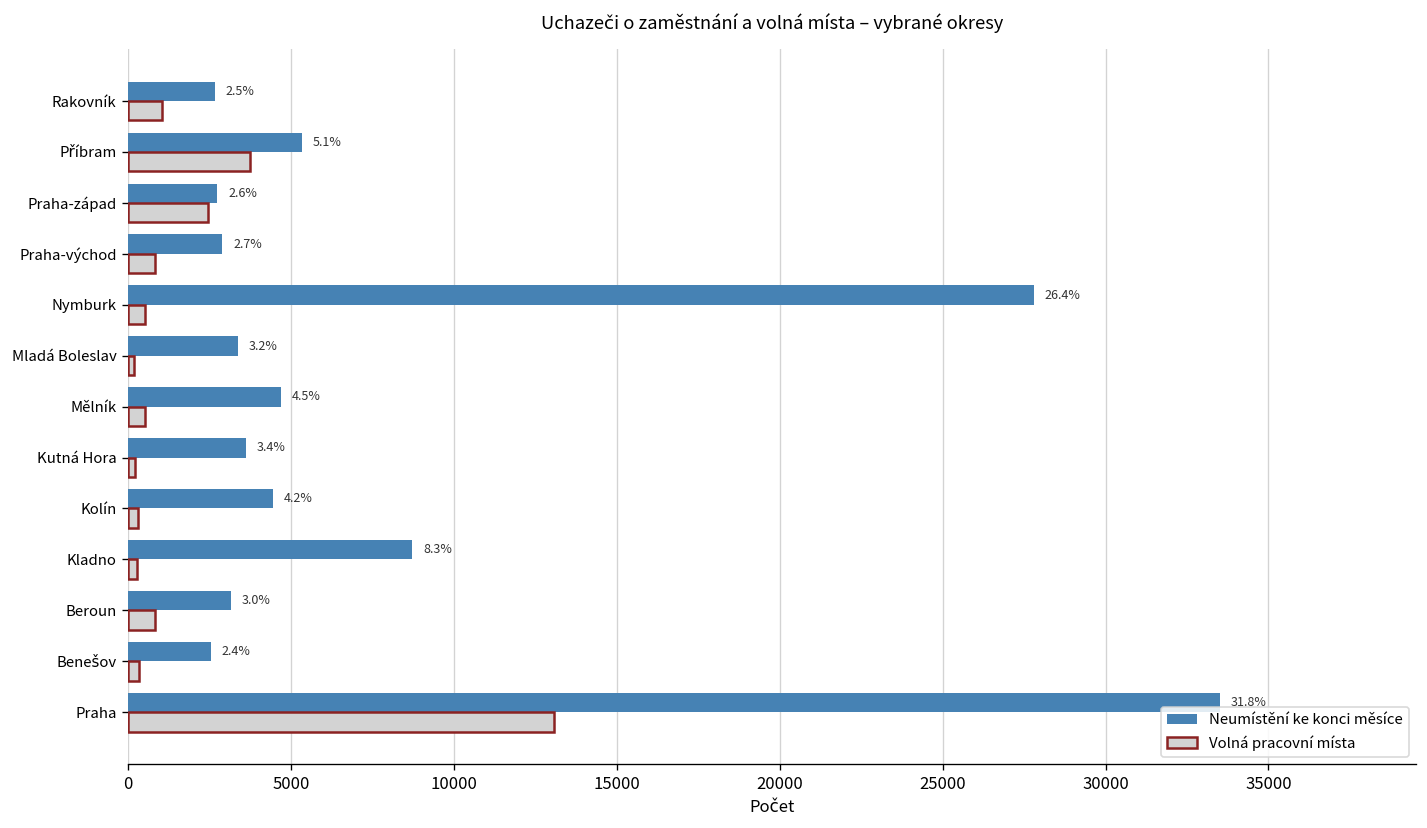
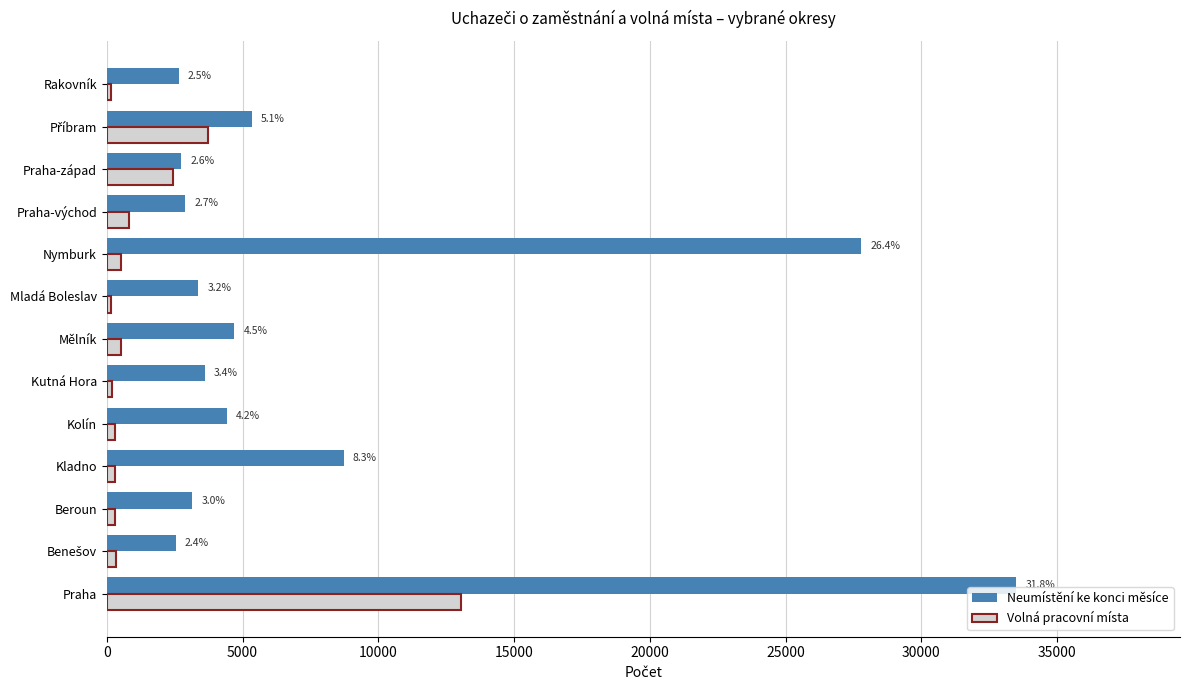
Volná pracovní místa, Rakovník: 1000 -> 100
Volná pracovní místa, Beroun: 800 -> 300
